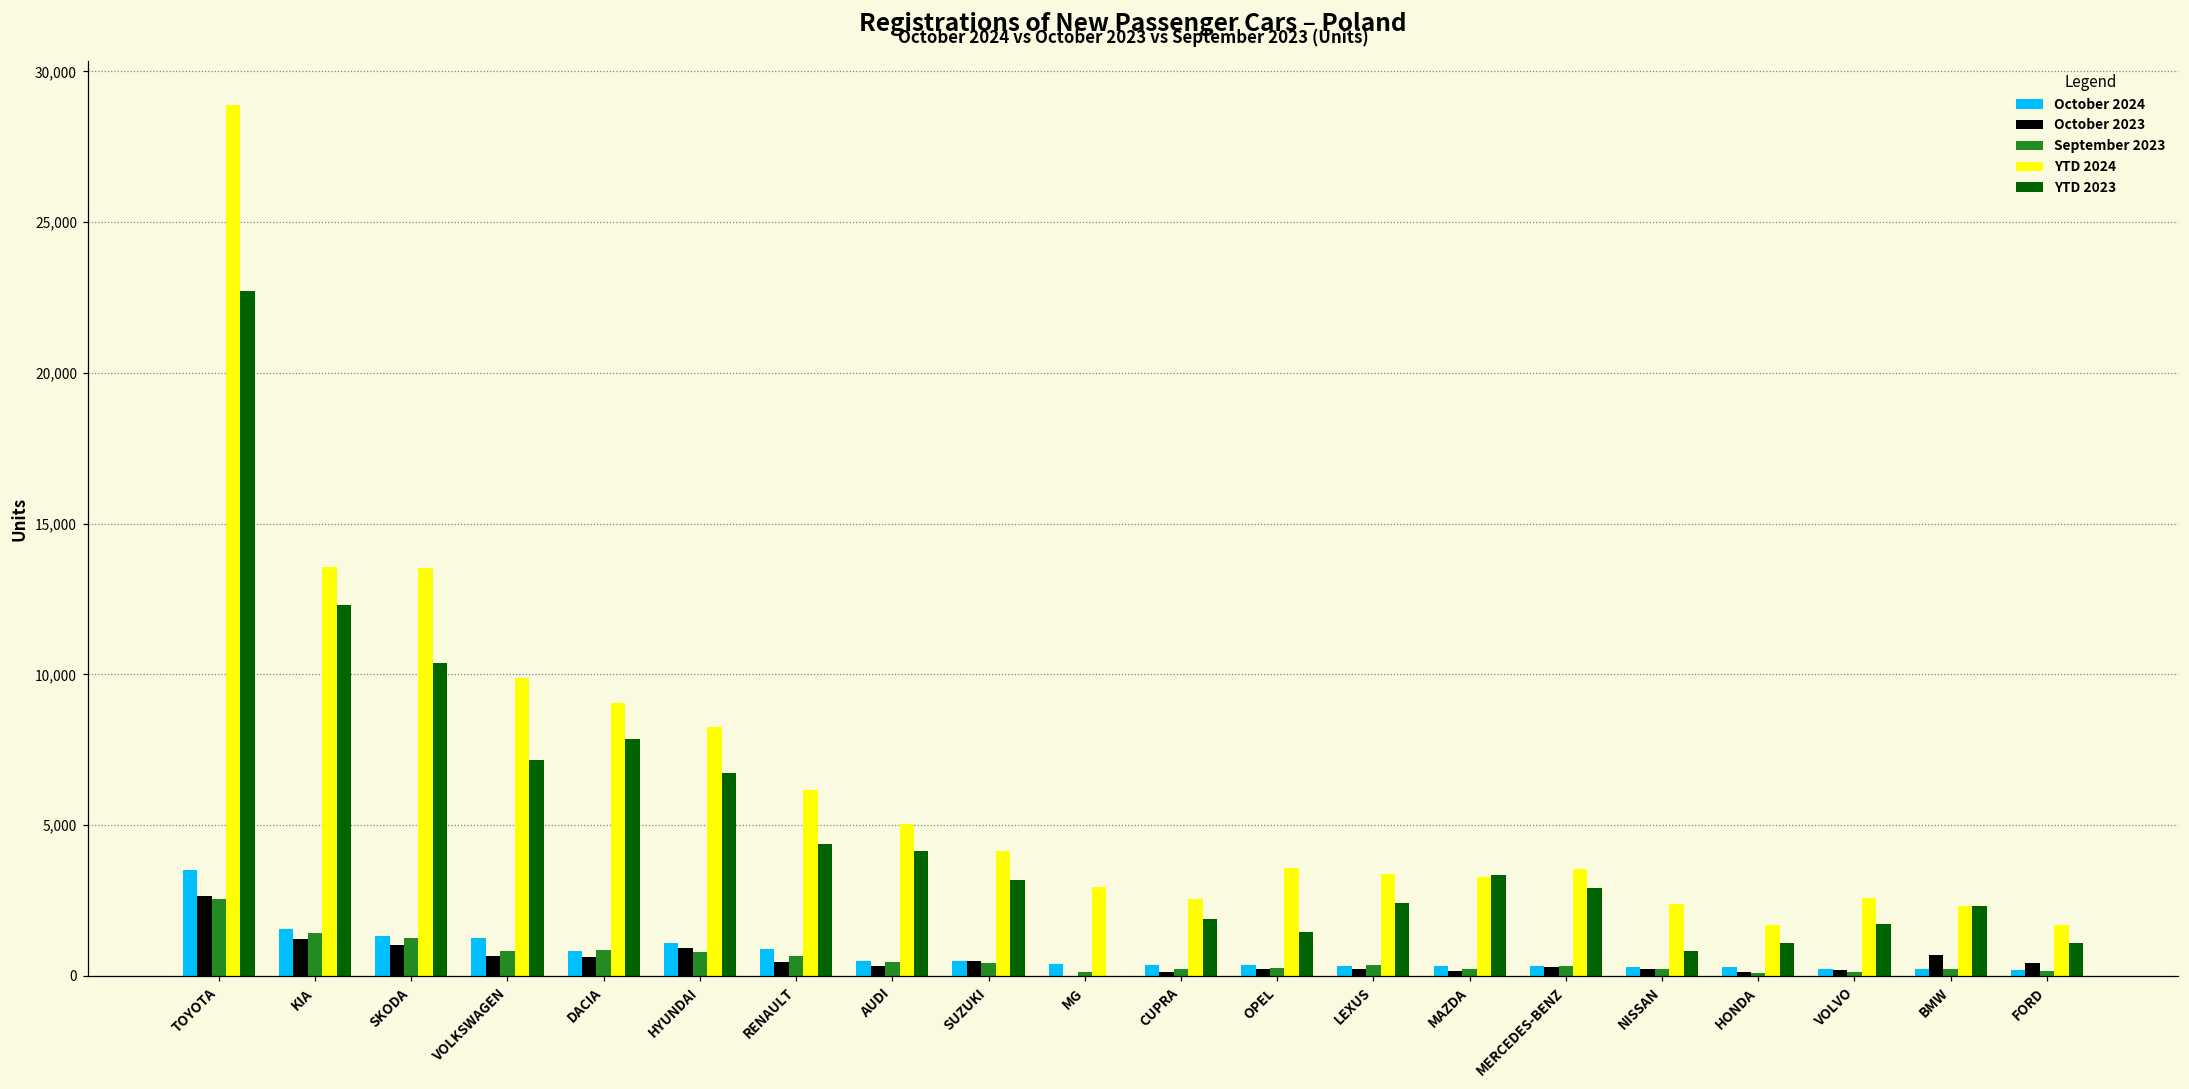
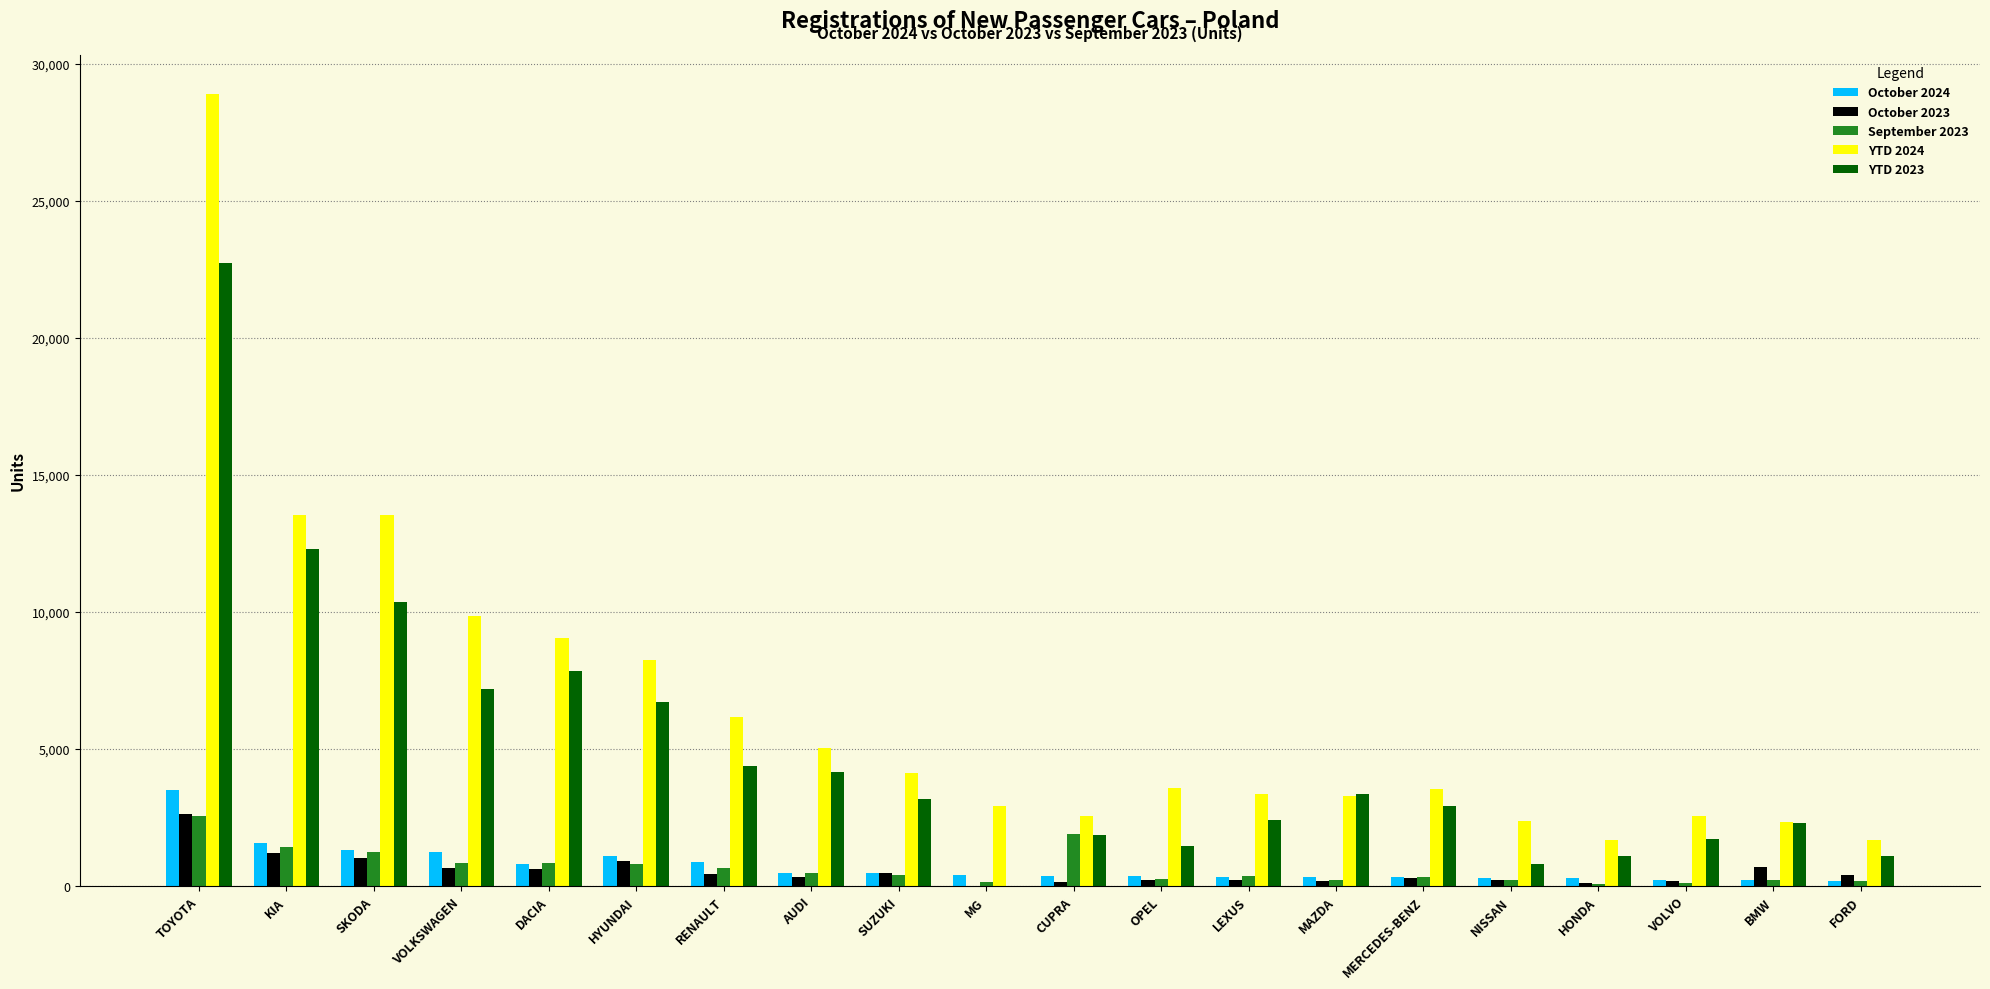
September 2023, CUPRA: 200 -> 1,900
